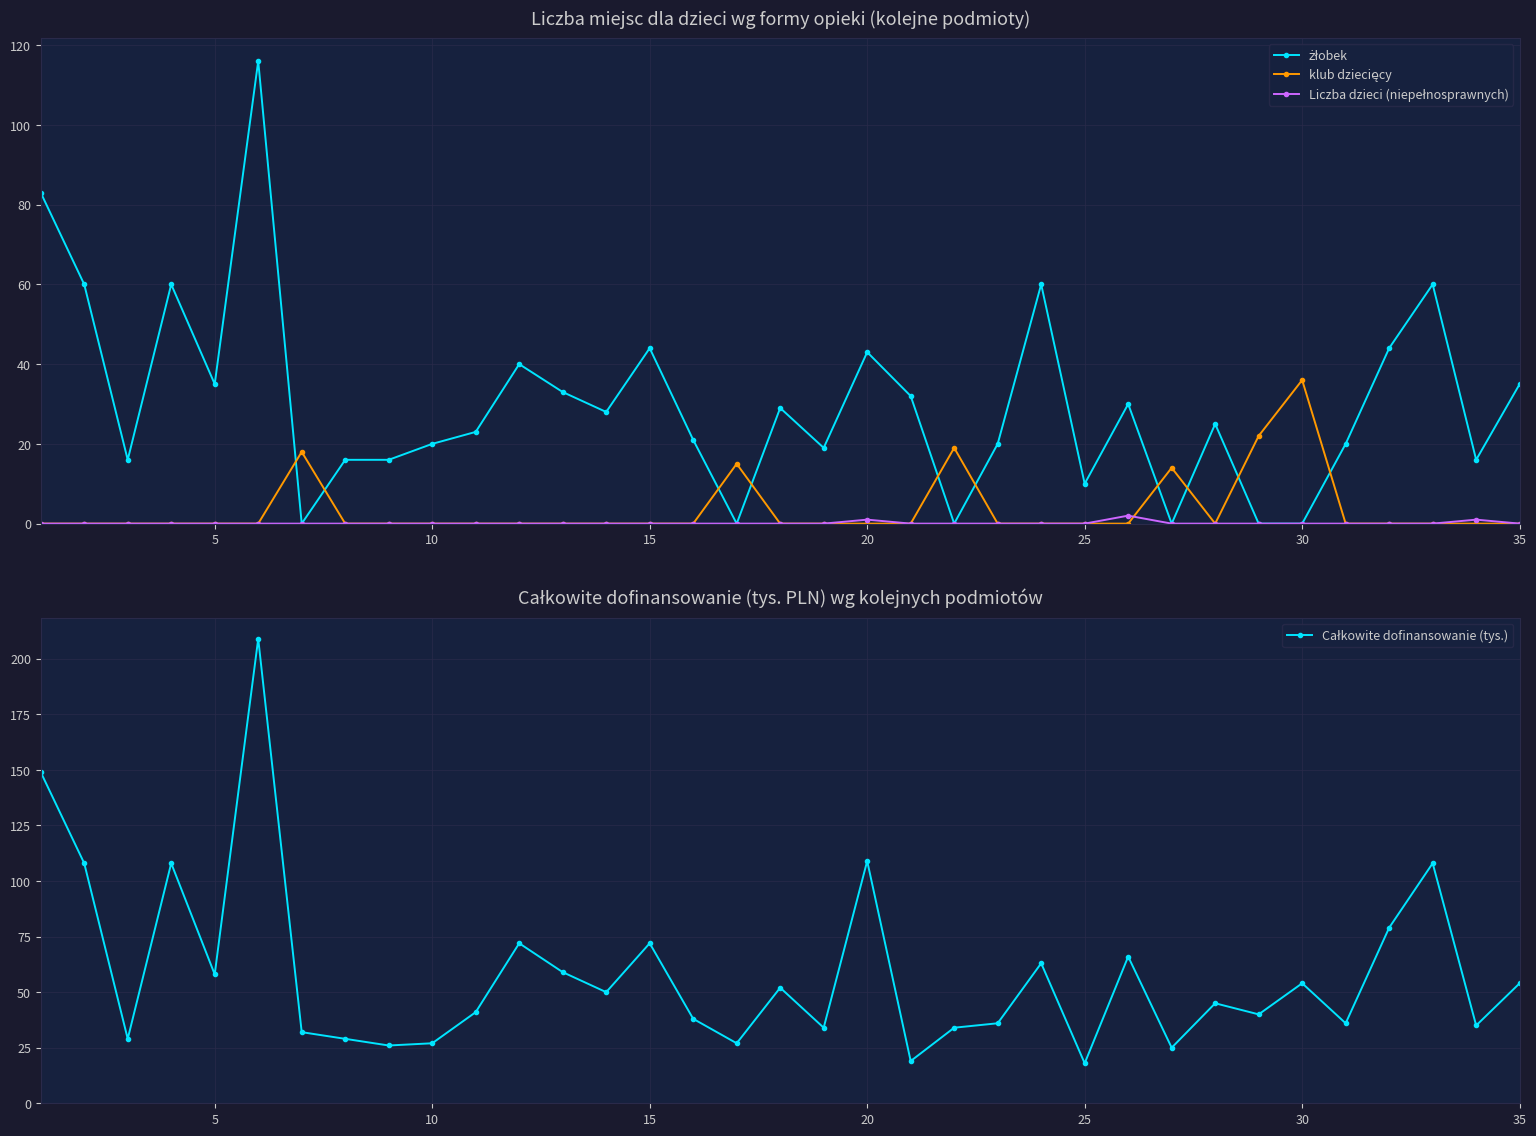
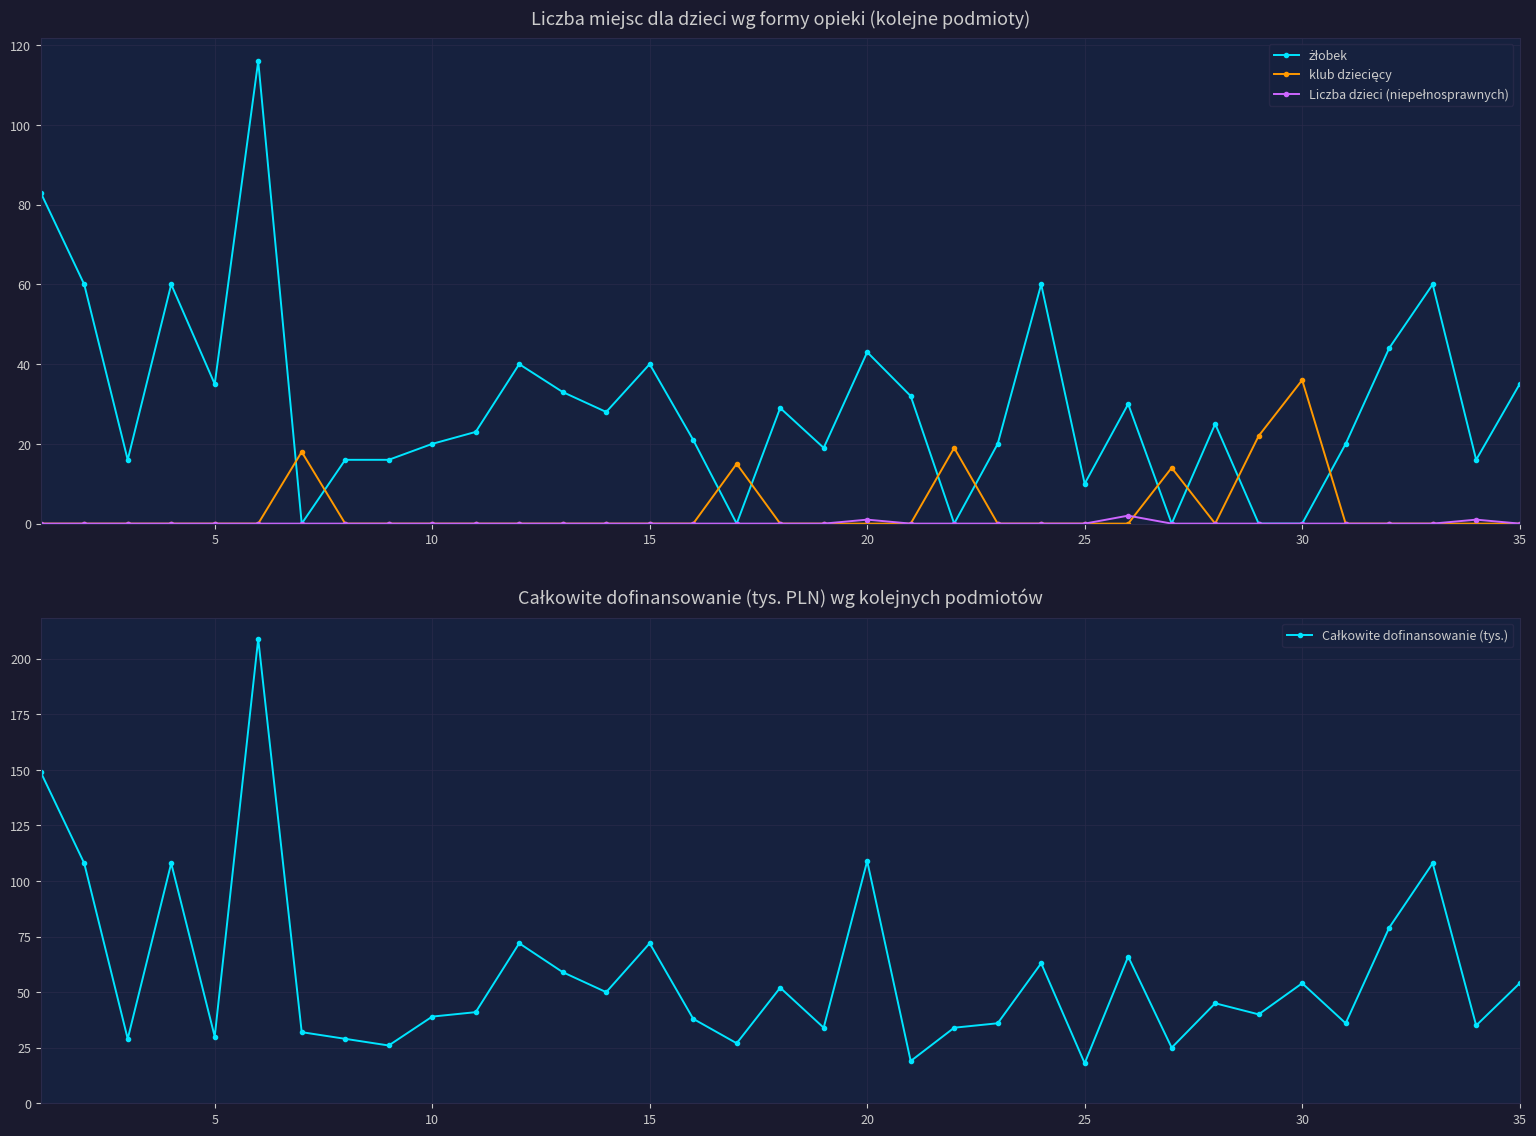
Liczba miejsc dla dzieci wg formy opieki (kolejne podmioty), żłobek, 15: 44 -> 40
Całkowite dofinansowanie (tys. PLN) wg kolejnych podmiotów, 5: 58 -> 30
Całkowite dofinansowanie (tys. PLN) wg kolejnych podmiotów, 10: 27 -> 39
